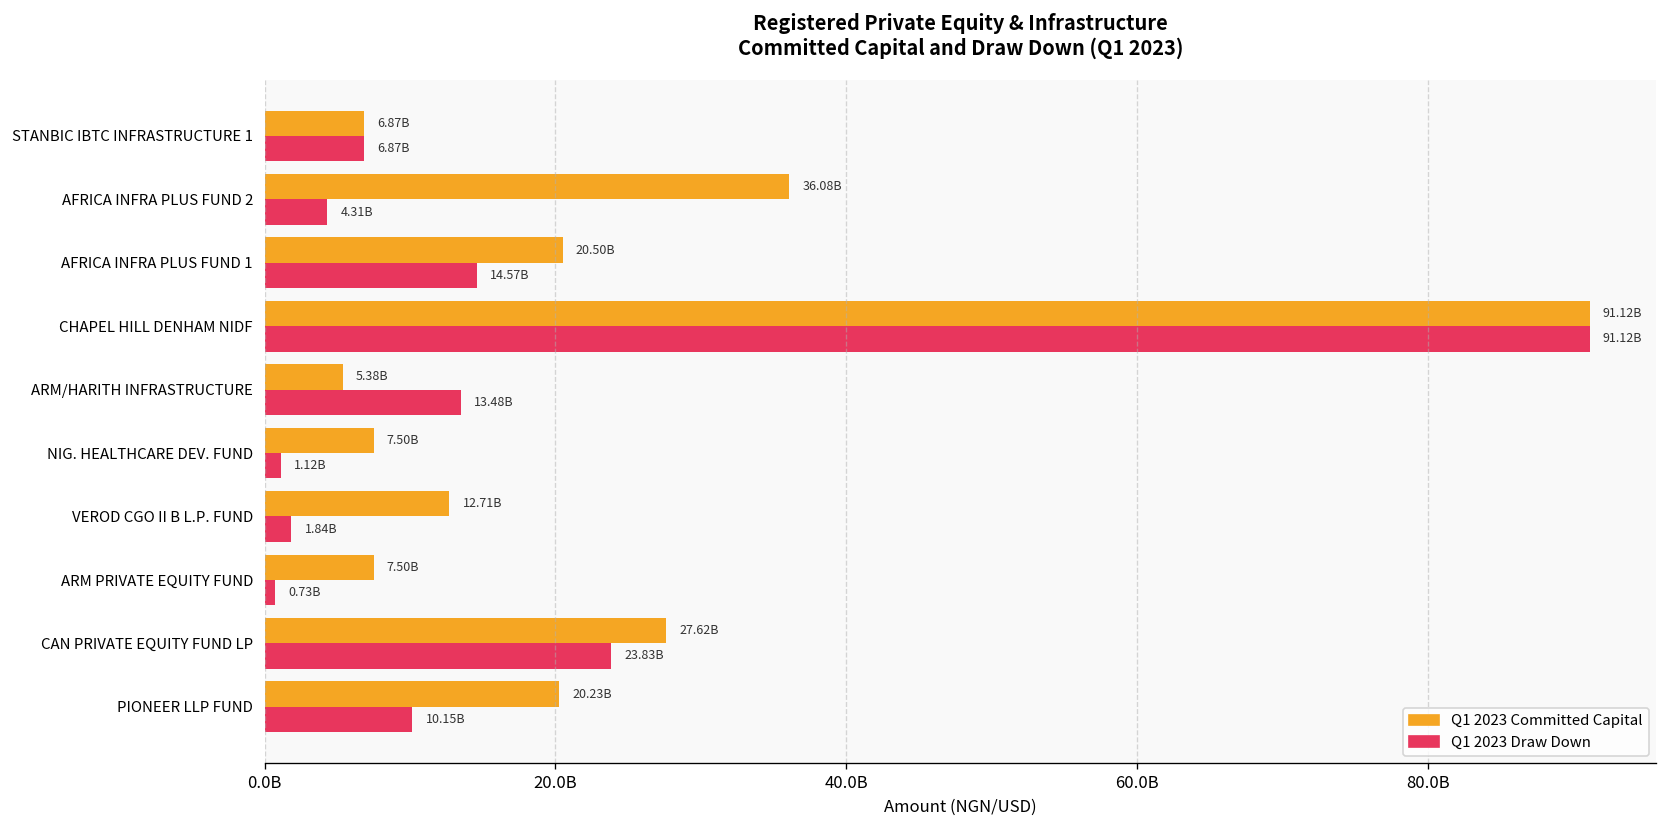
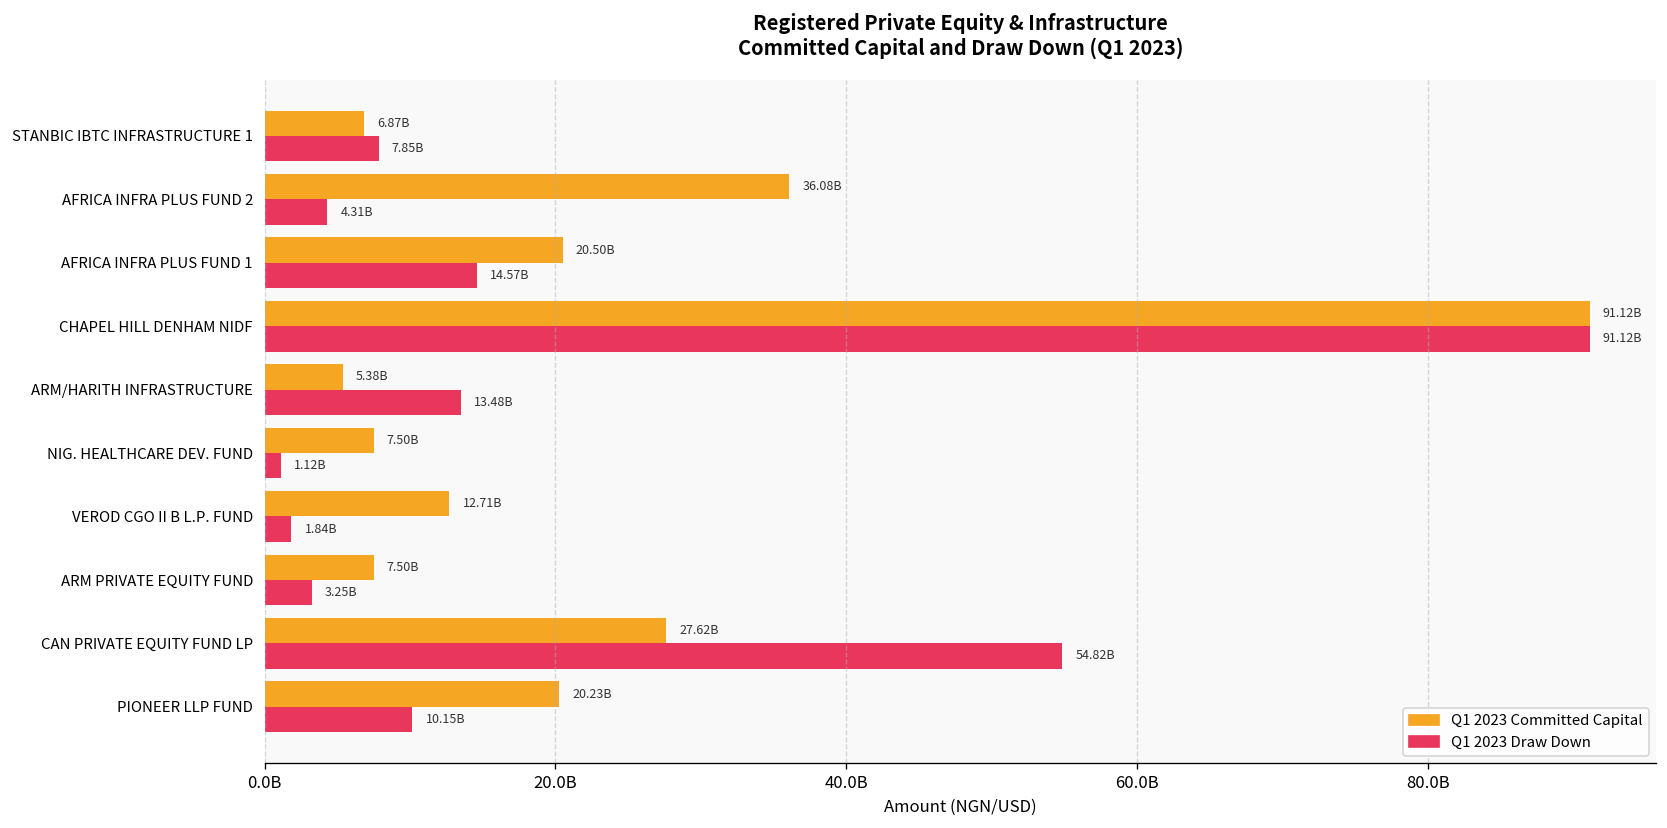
Q1 2023 Draw Down, STANBIC IBTC INFRASTRUCTURE 1: 6.87B -> 7.85B
Q1 2023 Draw Down, ARM PRIVATE EQUITY FUND: 0.73B -> 3.25B
Q1 2023 Draw Down, CAN PRIVATE EQUITY FUND LP: 23.83B -> 54.82B
